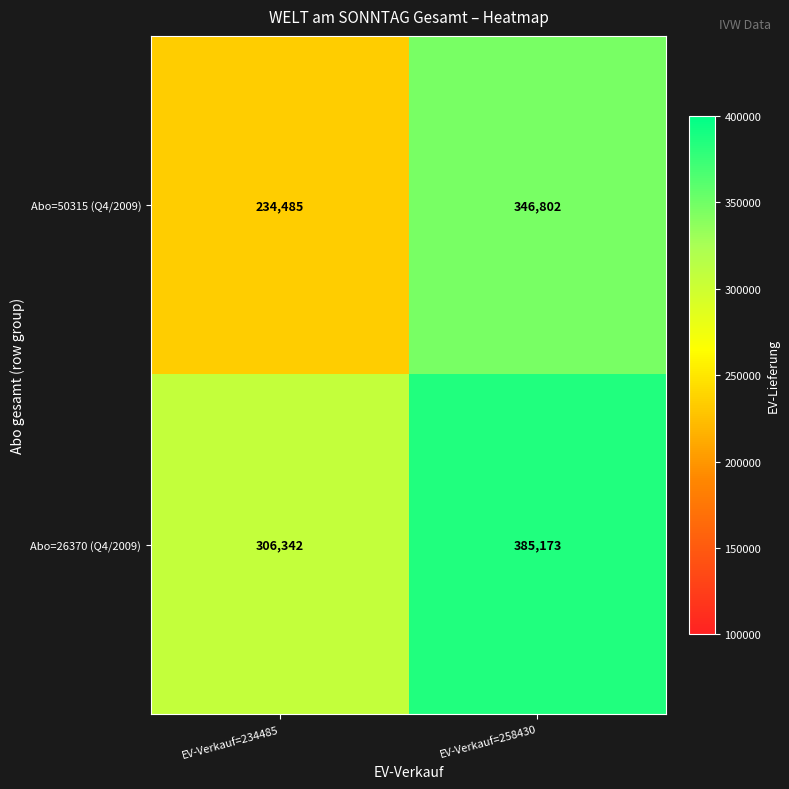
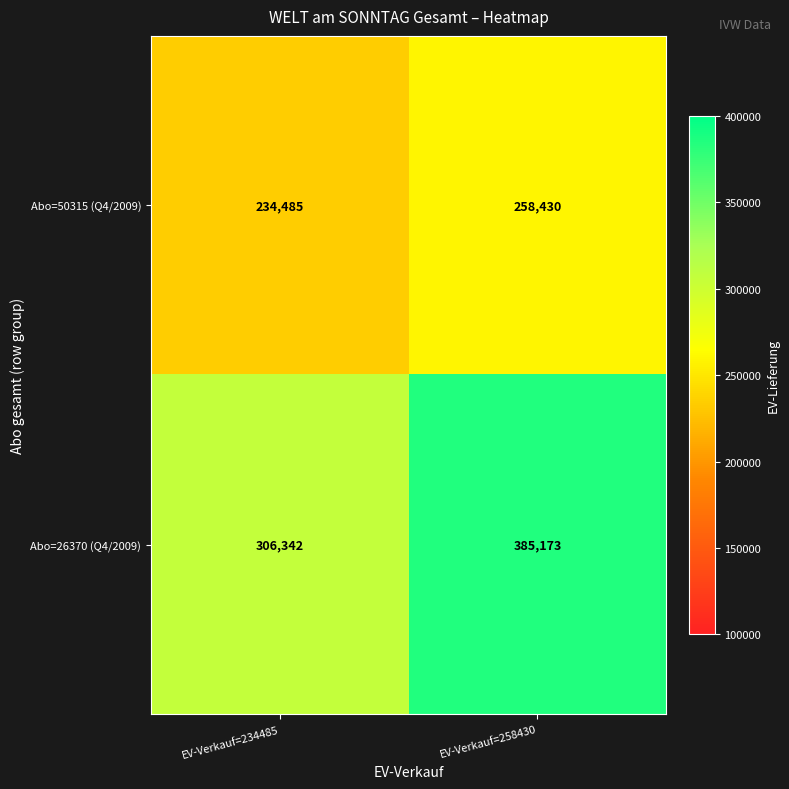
Abo=50315 (Q4/2009), EV-Verkauf=258430: 346,802 -> 258,430
